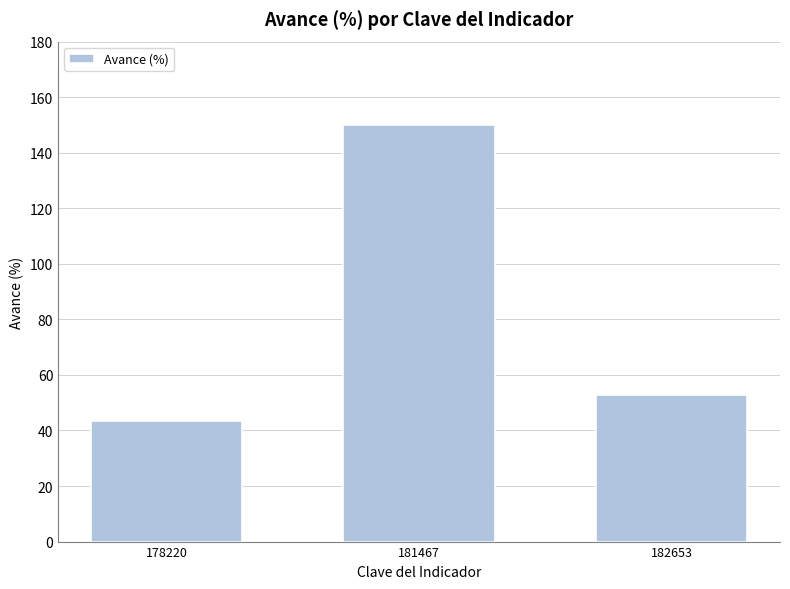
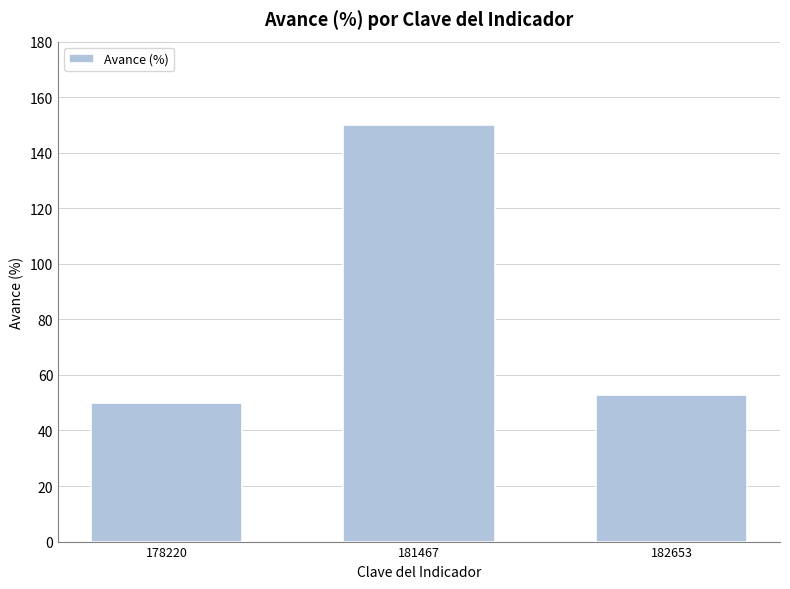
178220: 43 -> 50
